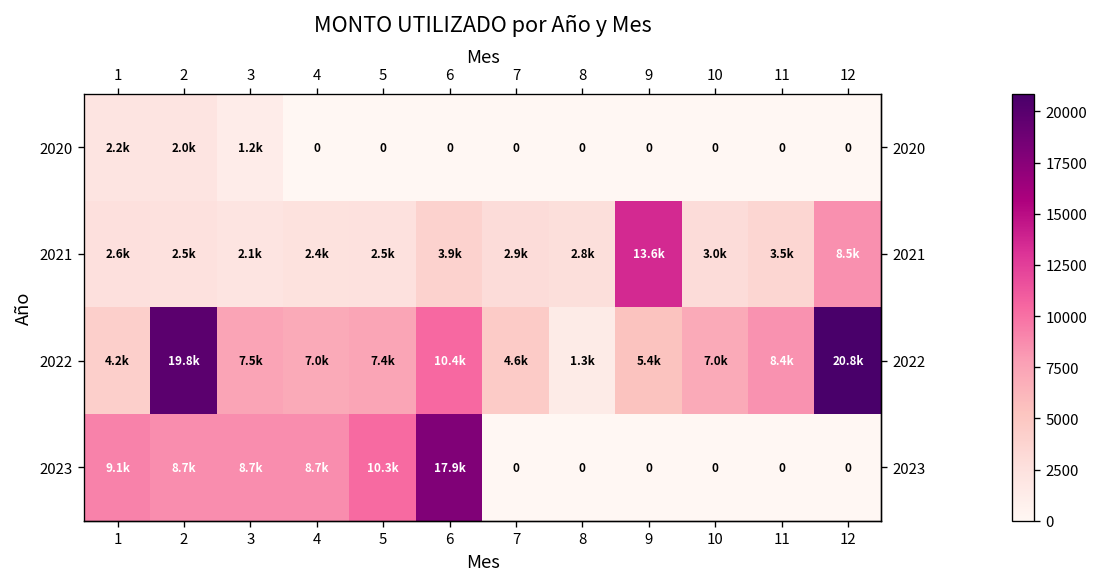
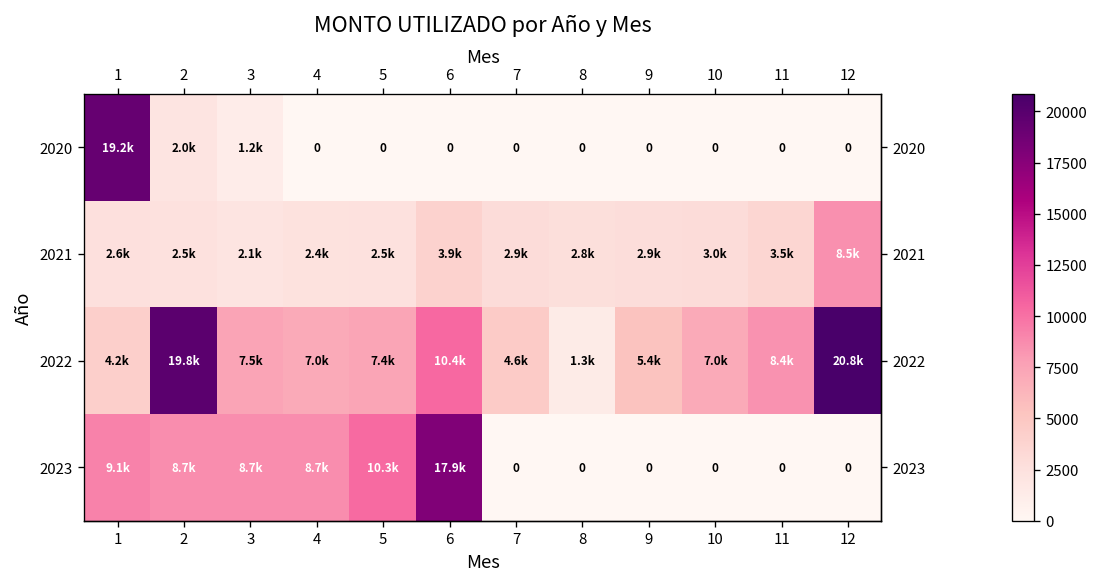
2020, 1: 2.2k -> 19.2k
2021, 9: 13.6k -> 2.9k
